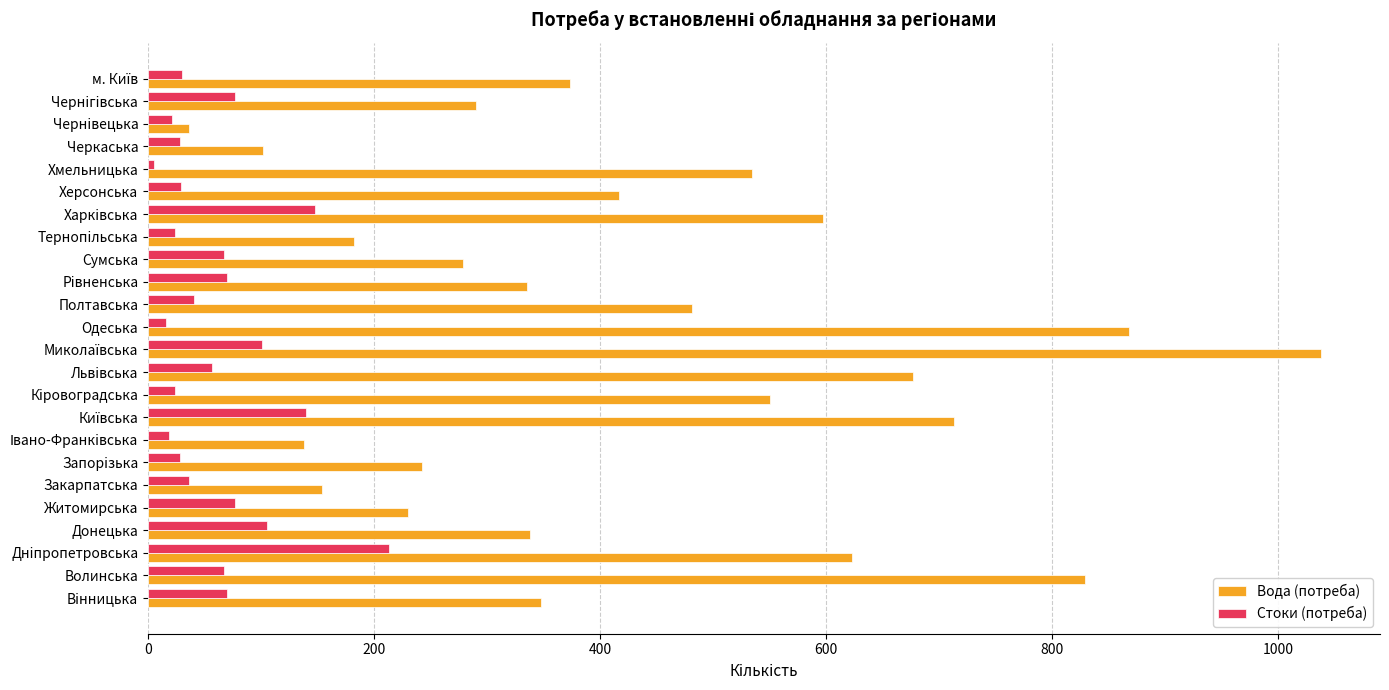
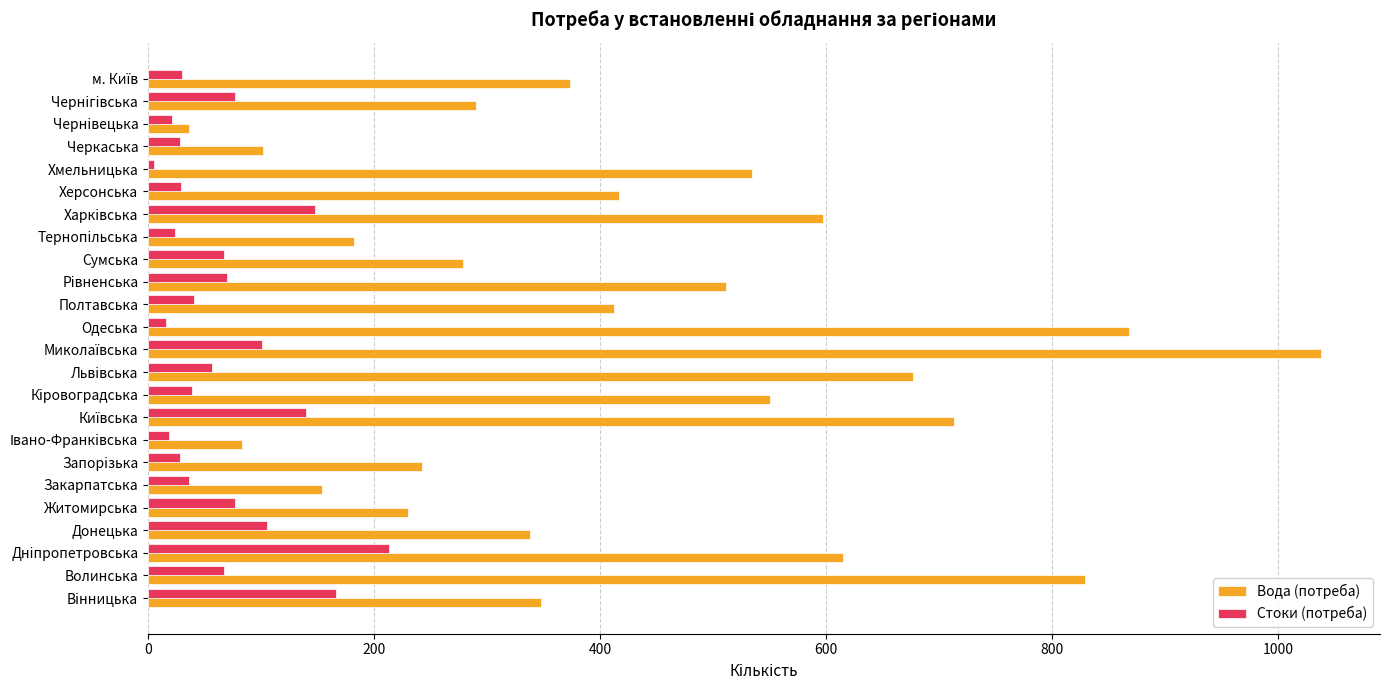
Вода (потреба), Рівненська: 335 -> 511
Вода (потреба), Полтавська: 481 -> 412
Стоки (потреба), Кіровоградська: 24 -> 39
Вода (потреба), Івано-Франківська: 138 -> 83
Вода (потреба), Дніпропетровська: 623 -> 615
Стоки (потреба), Вінницька: 70 -> 166
